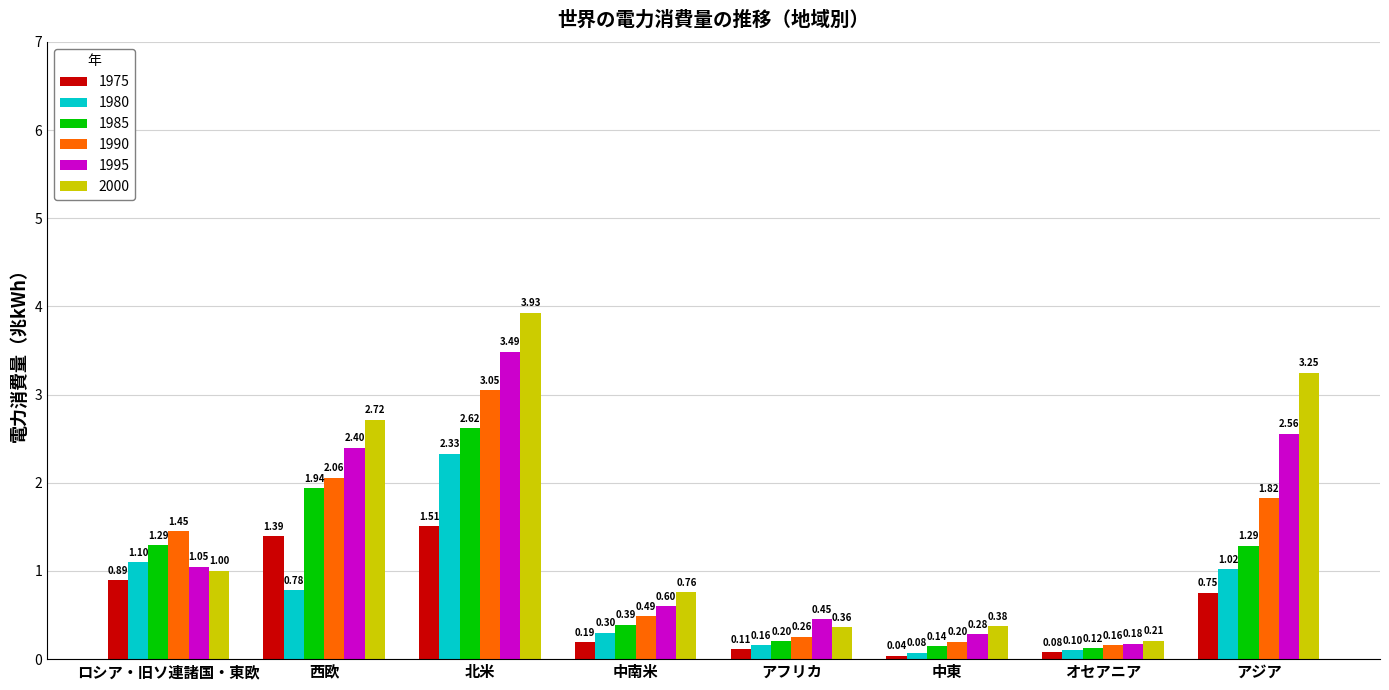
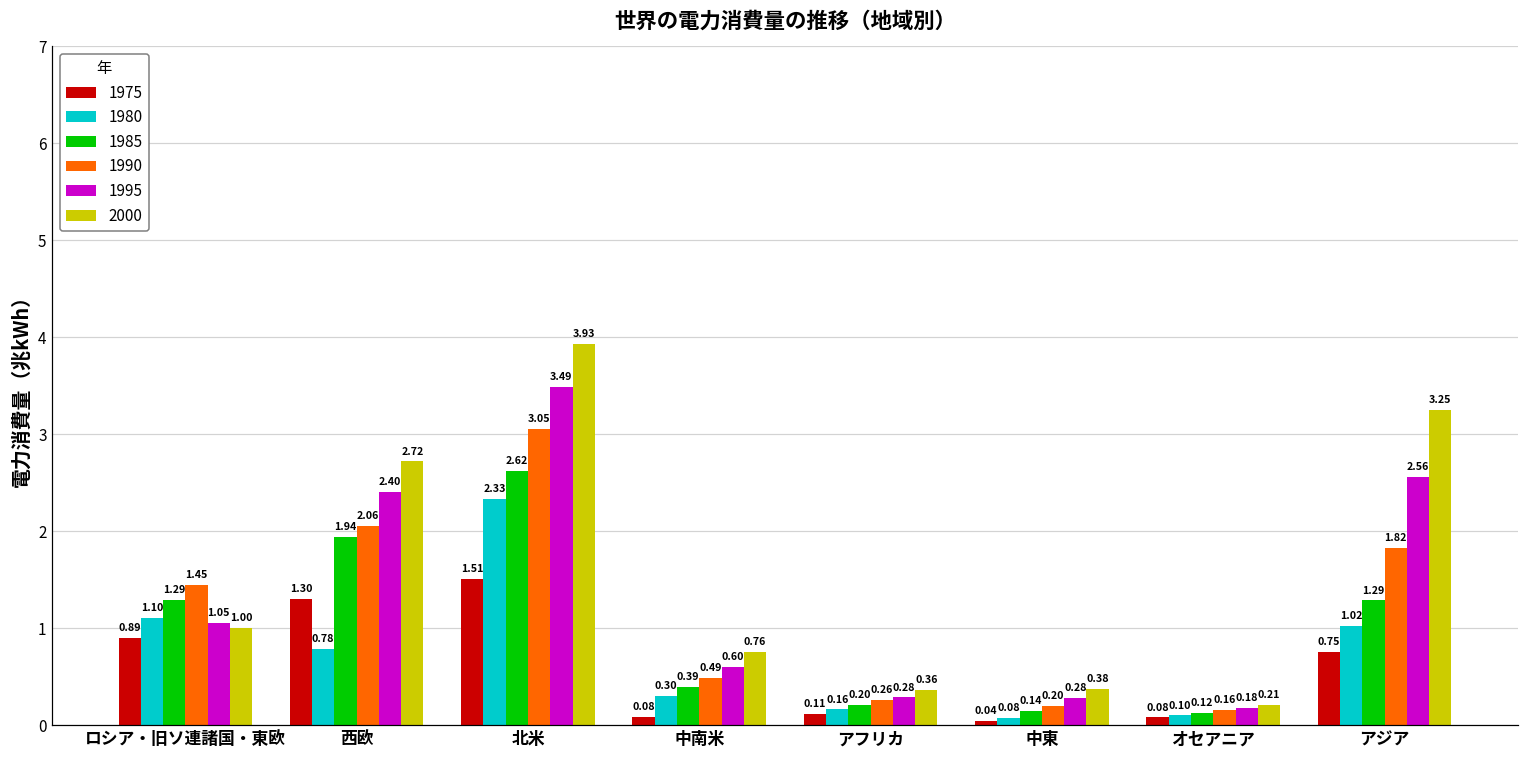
1975, 西欧: 1.39 -> 1.30
1975, 中南米: 0.19 -> 0.08
1995, アフリカ: 0.45 -> 0.28
